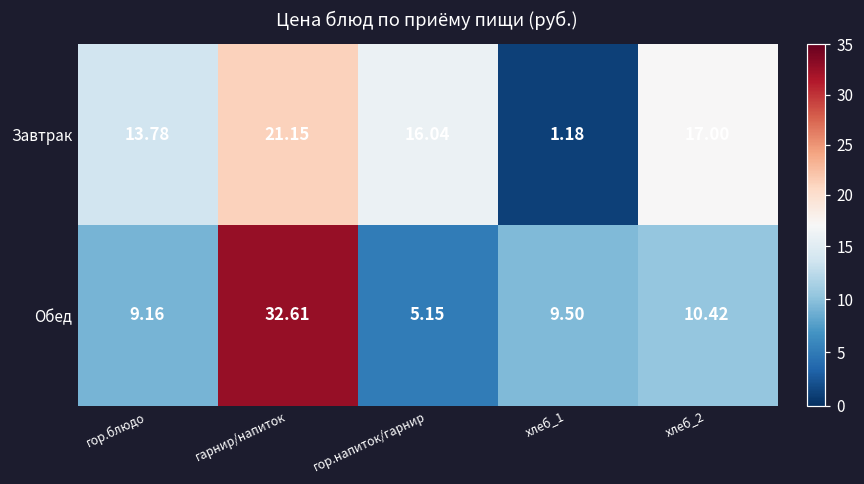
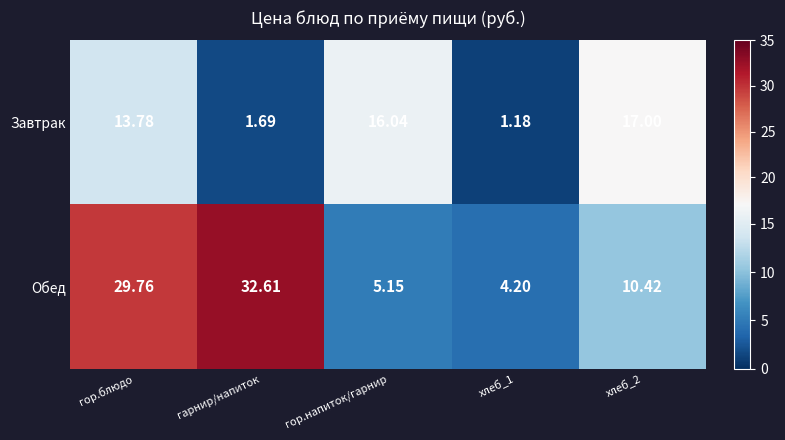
Завтрак, гарнир/напиток: 21.15 -> 1.69
Обед, гор.блюдо: 9.16 -> 29.76
Обед, хлеб_1: 9.50 -> 4.20
